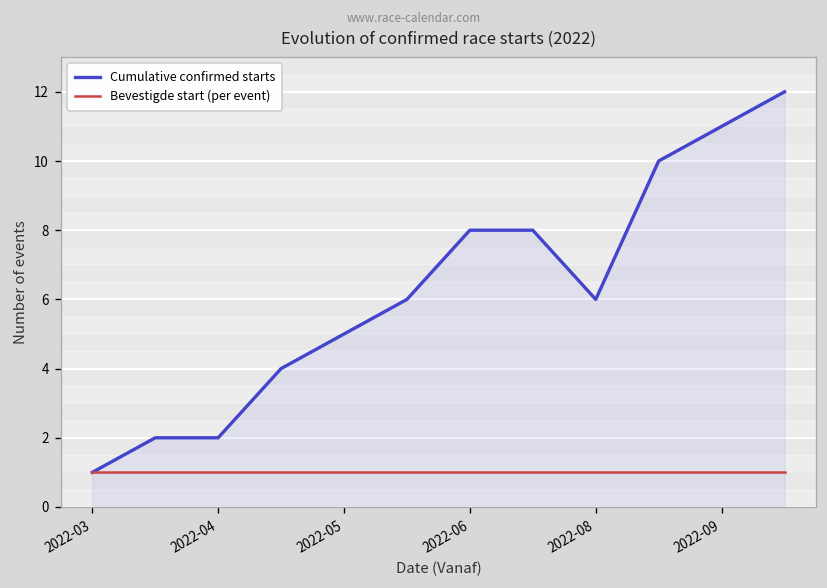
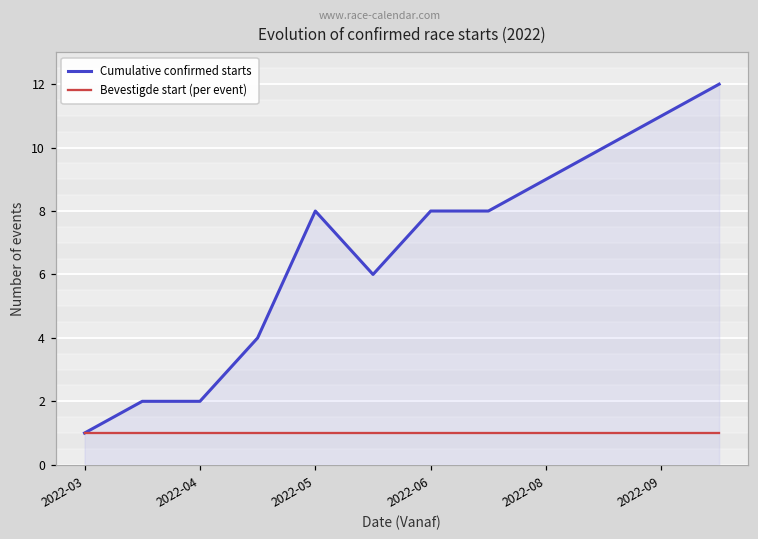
Cumulative confirmed starts, 2022-05: 5 -> 8
Cumulative confirmed starts, 2022-08: 6 -> 9
